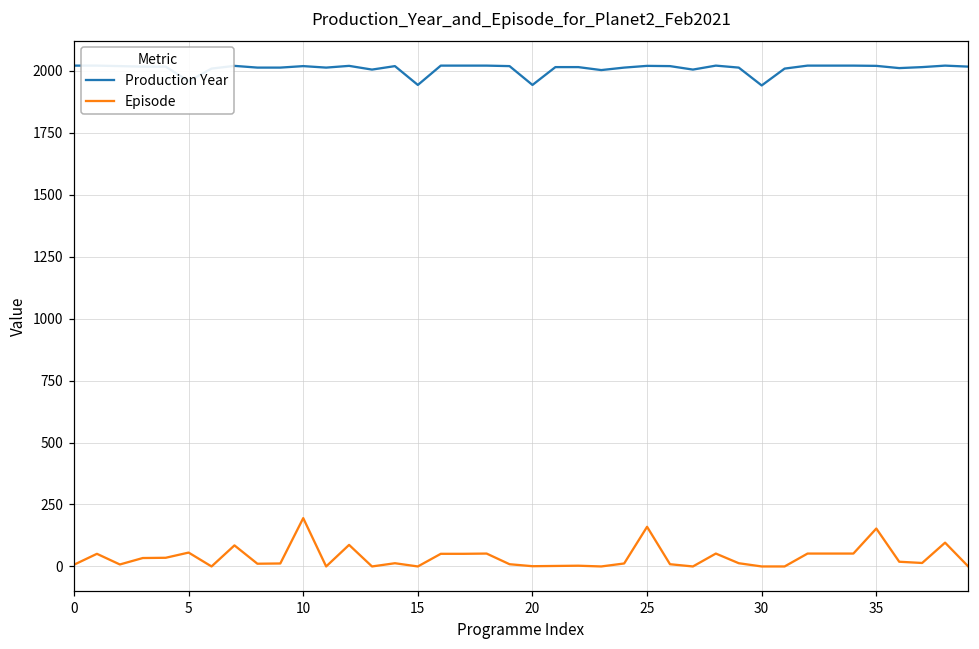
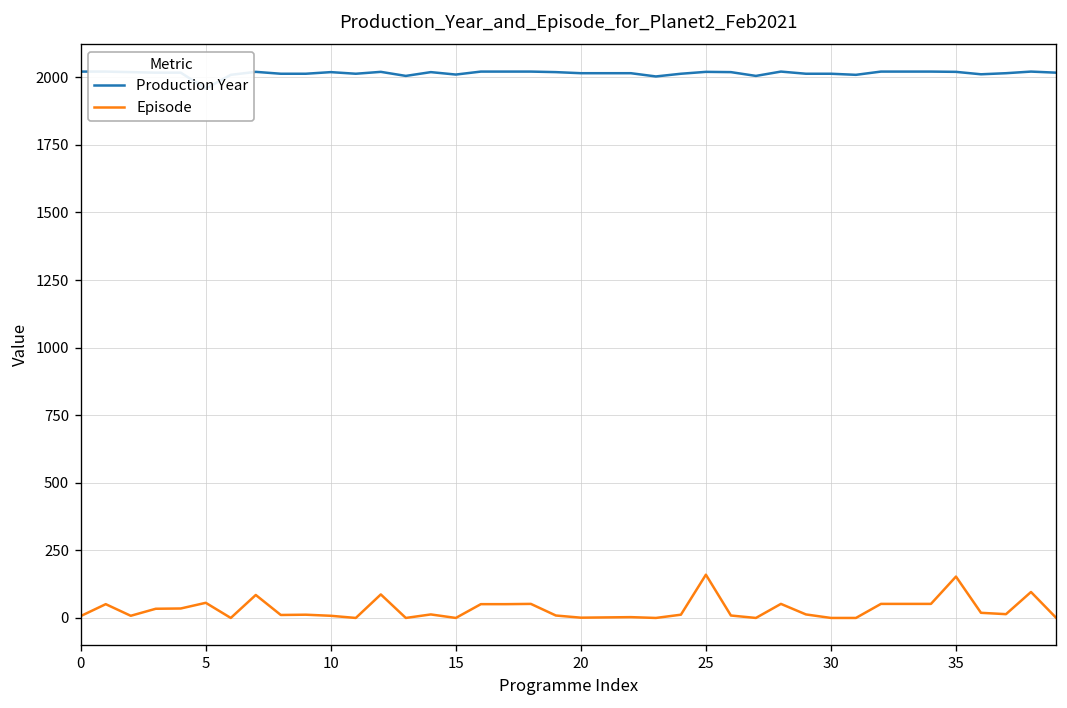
Episode, 10: 200 -> 10
Production Year, 15: 1940 -> 2010
Production Year, 20: 1940 -> 2020
Production Year, 30: 1940 -> 2010
